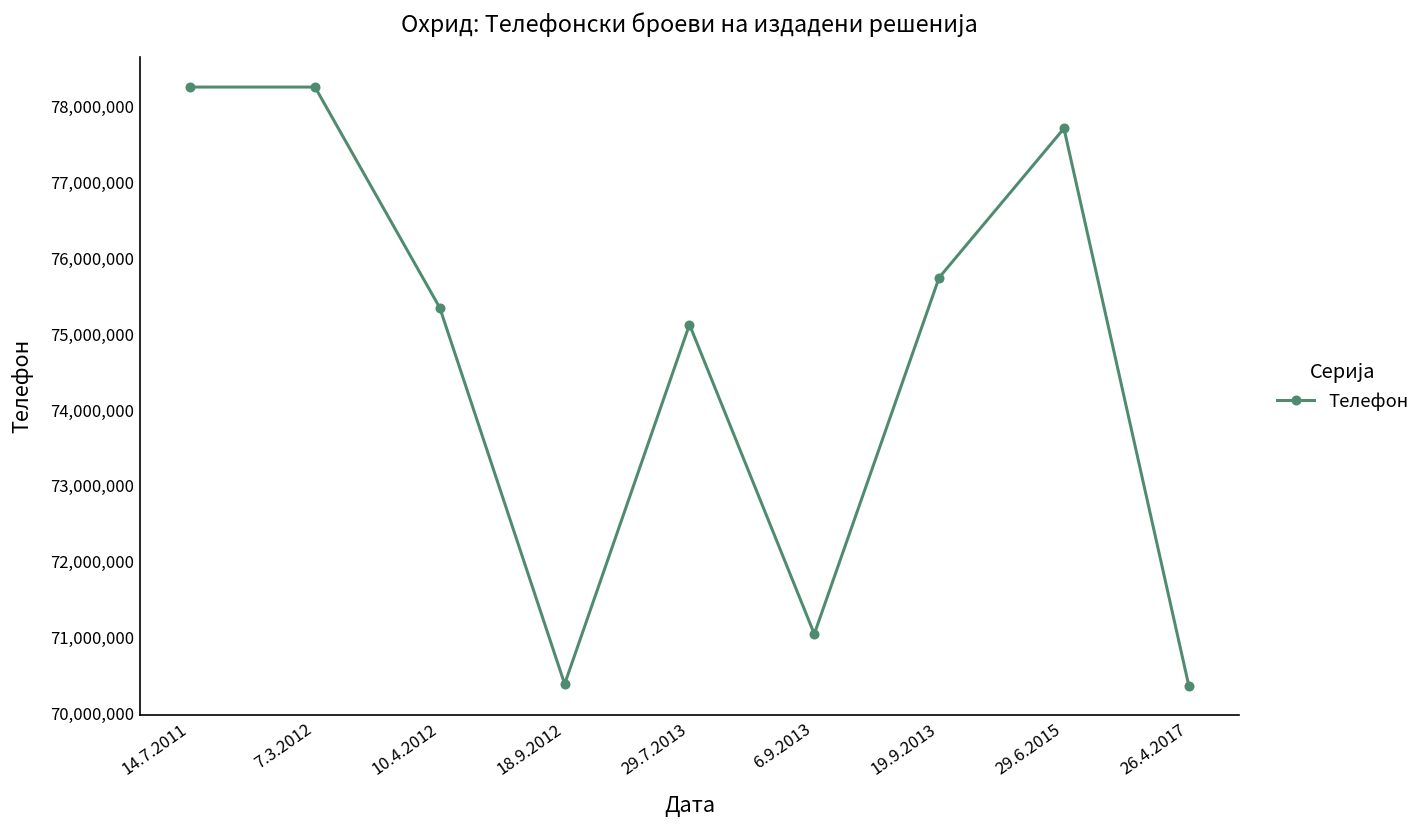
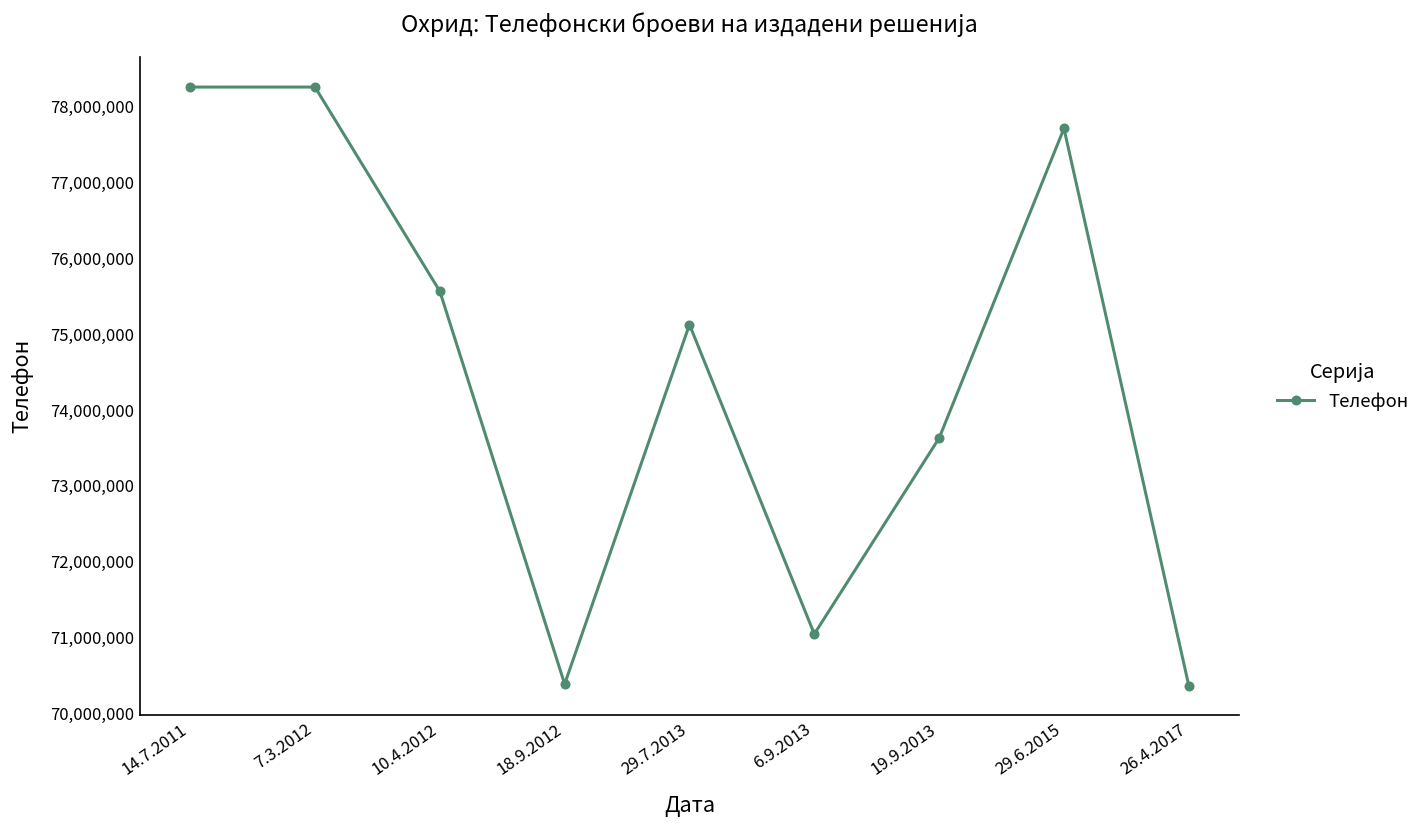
10.4.2012: 75,300,000 -> 75,600,000
19.9.2013: 75,700,000 -> 73,600,000
